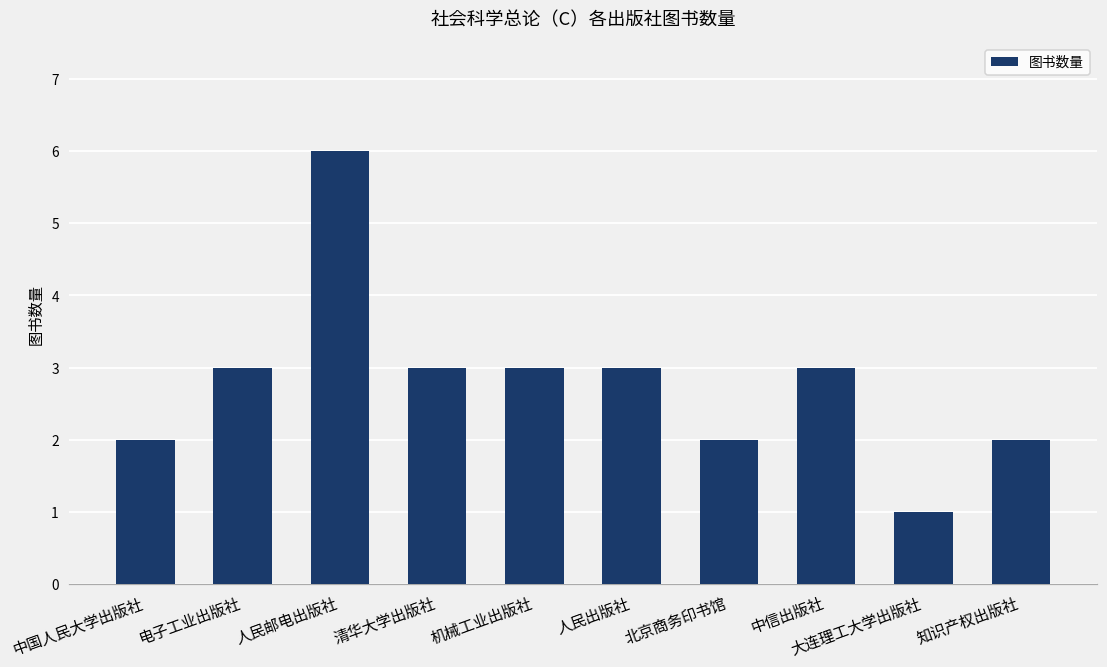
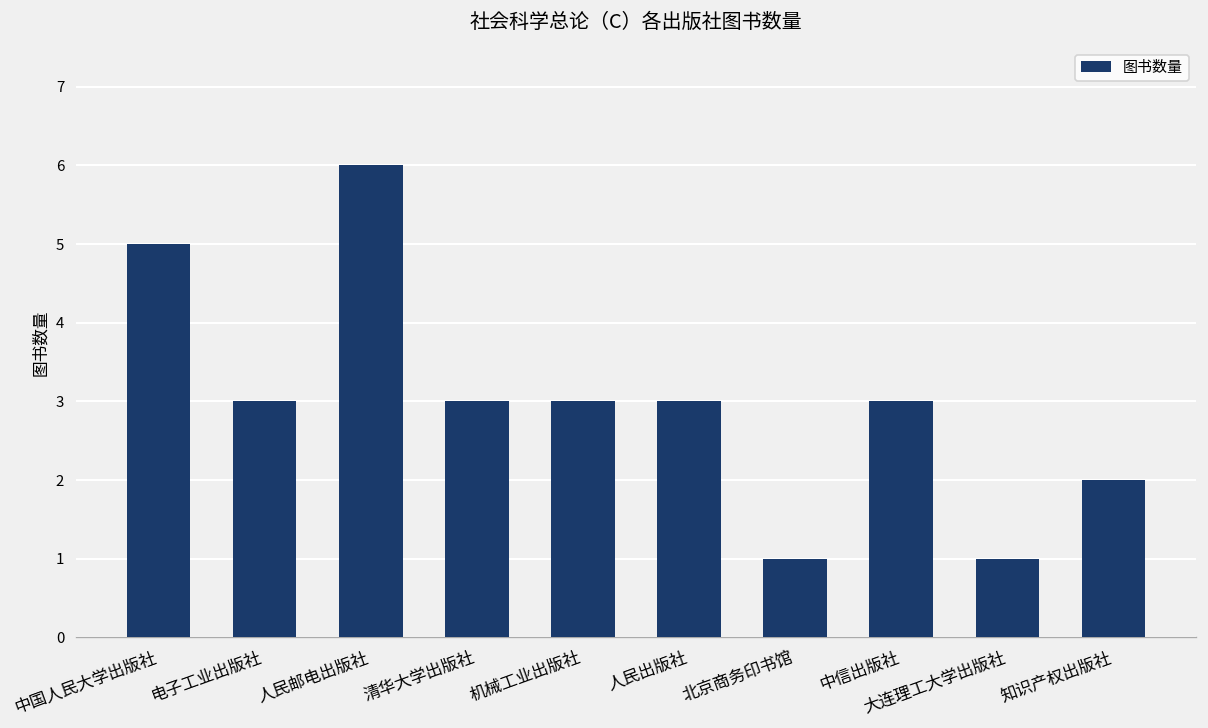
中国人民大学出版社: 2 -> 5
北京商务印书馆: 2 -> 1
